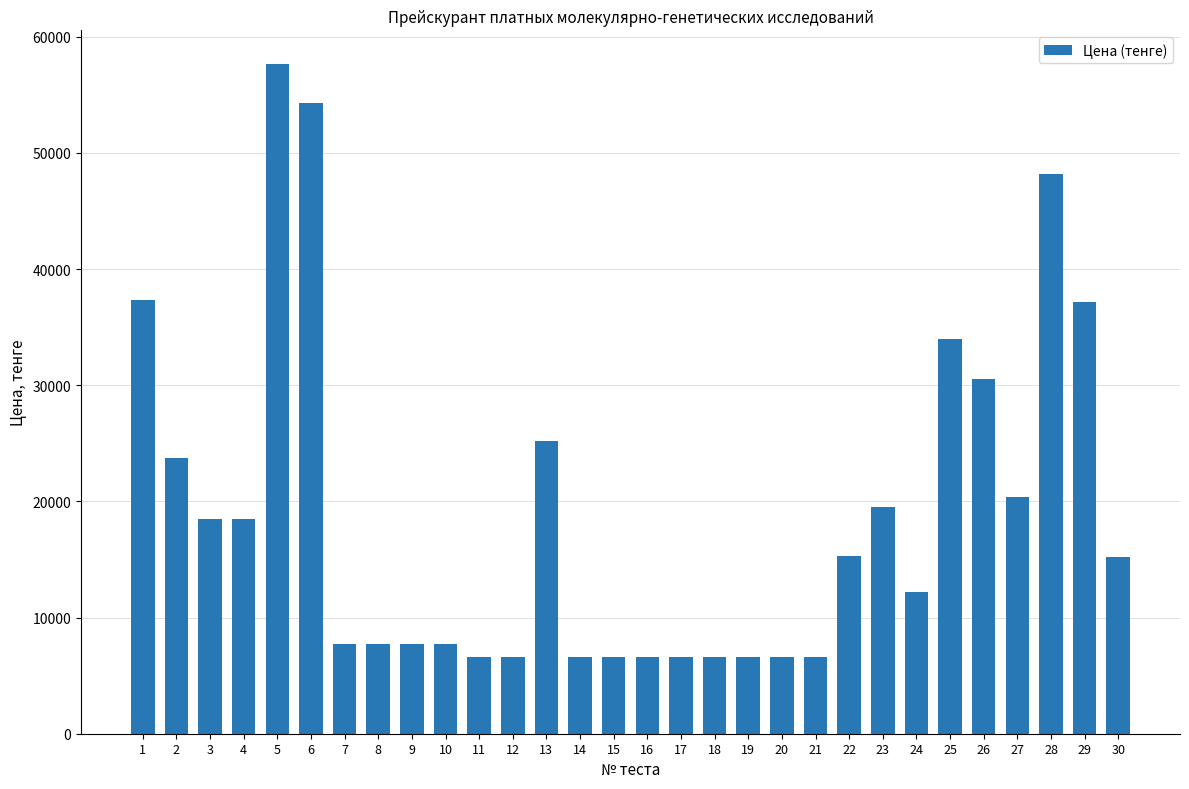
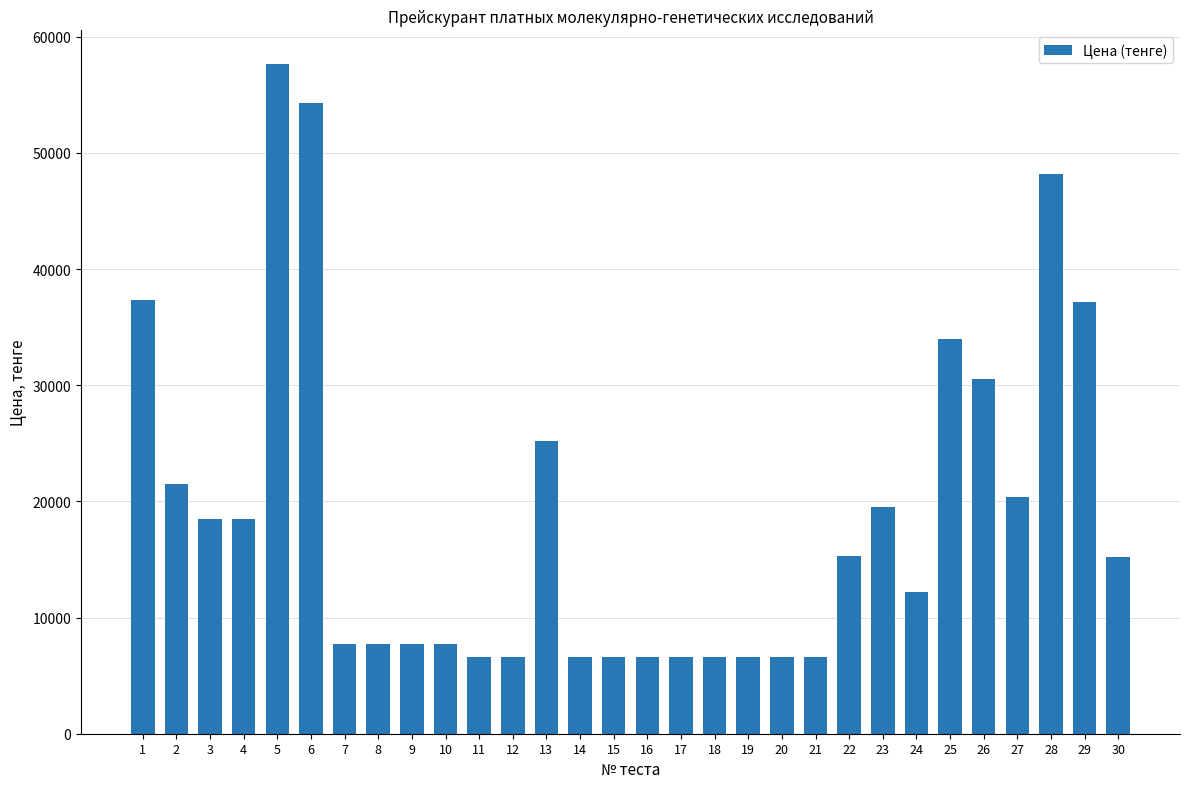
2: 23800 -> 21500
